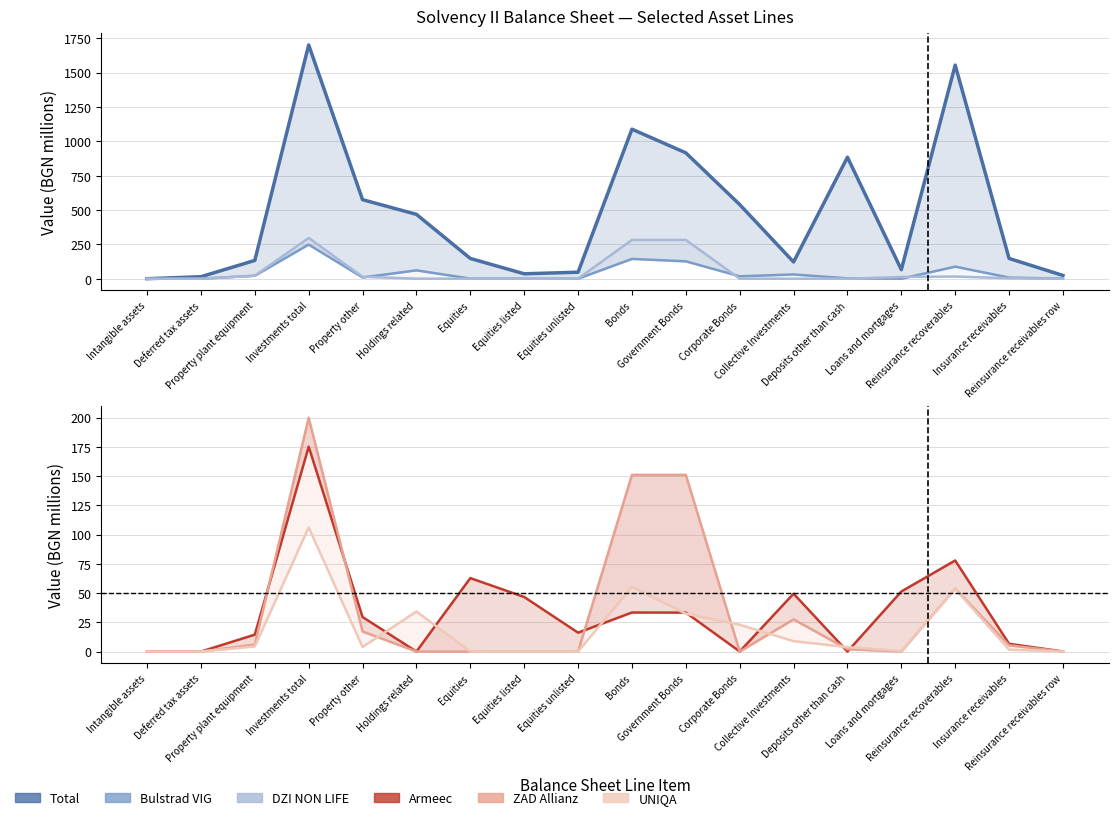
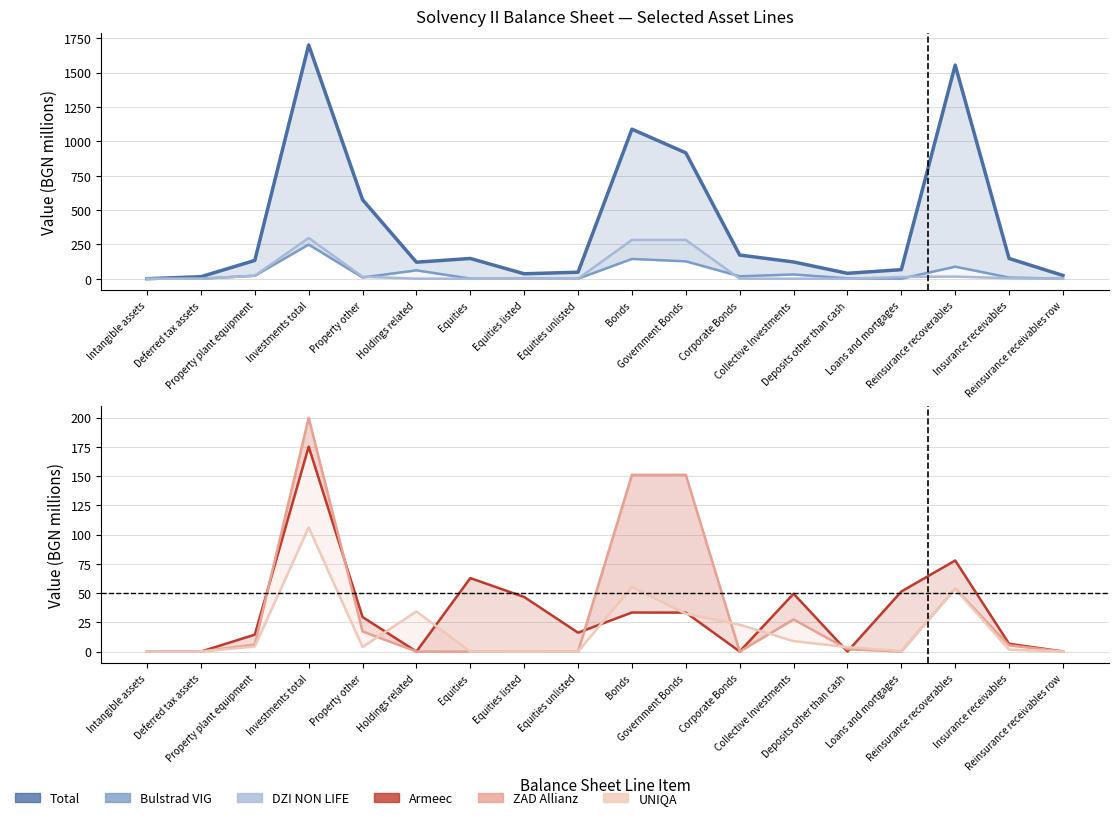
Solvency II Balance Sheet — Selected Asset Lines, Total, Holdings related: 470 -> 120
Solvency II Balance Sheet — Selected Asset Lines, Total, Corporate Bonds: 540 -> 170
Solvency II Balance Sheet — Selected Asset Lines, Total, Deposits other than cash: 880 -> 40
